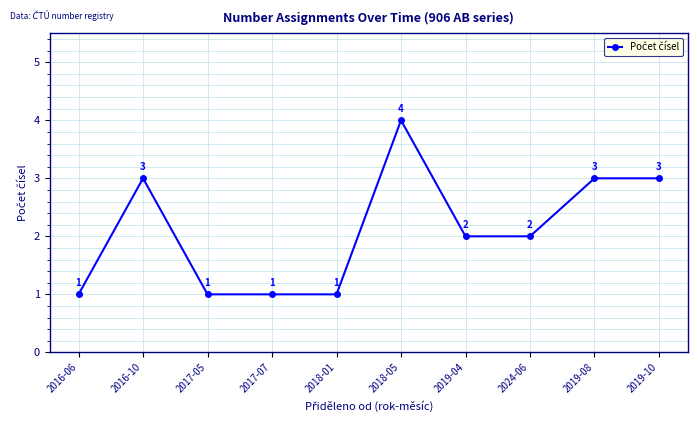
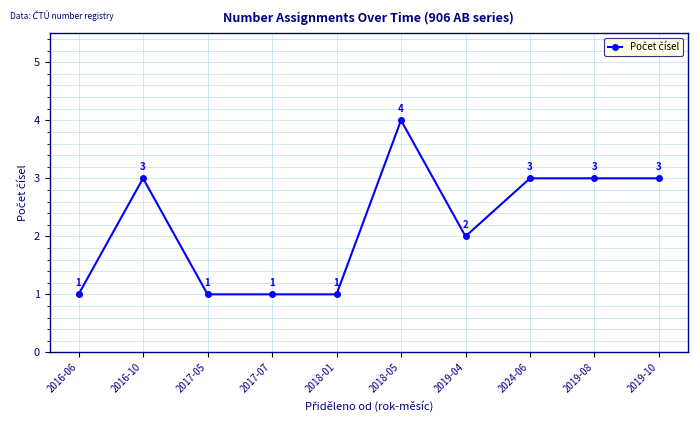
2024-06: 2 -> 3
